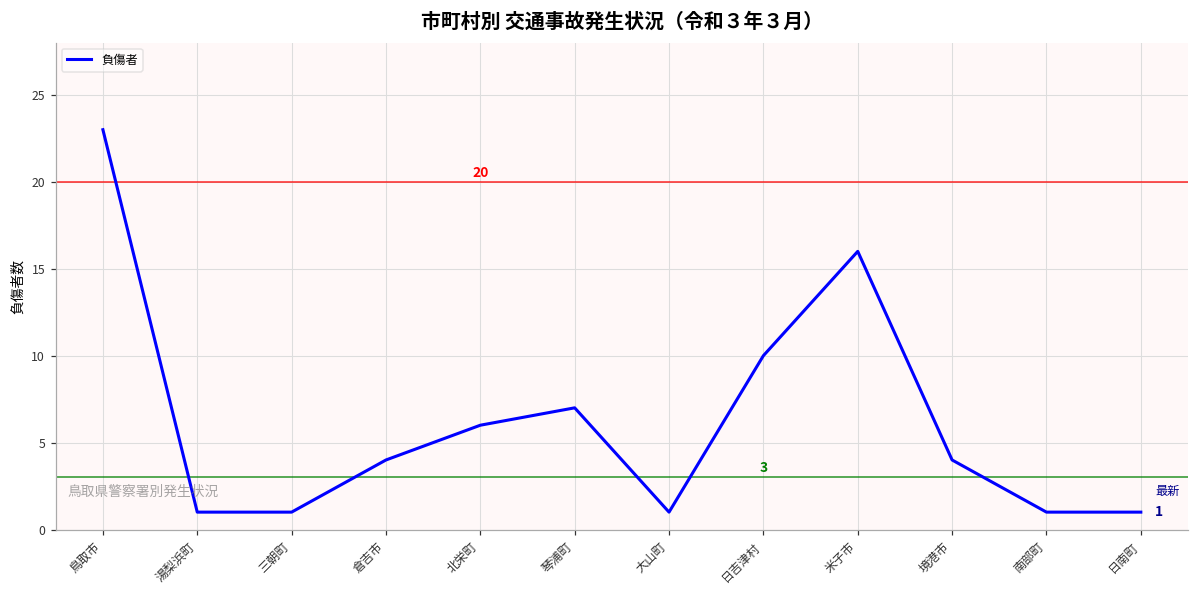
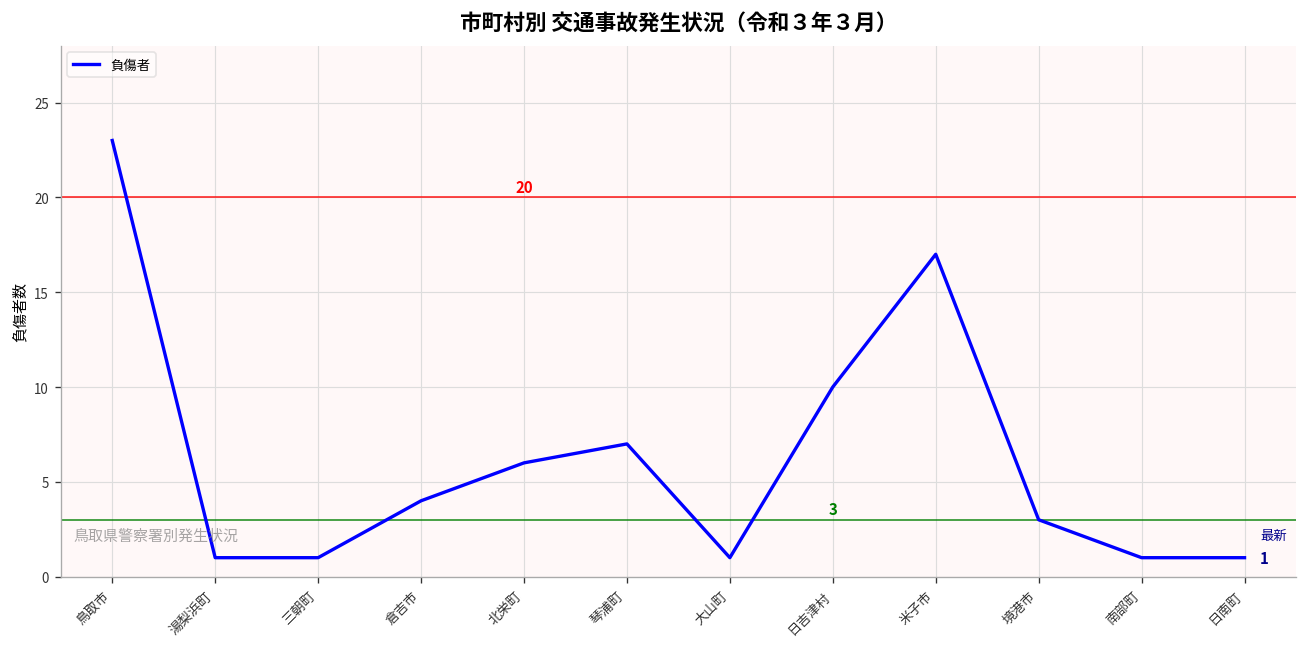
米子市: 16 -> 17
境港市: 4 -> 3
